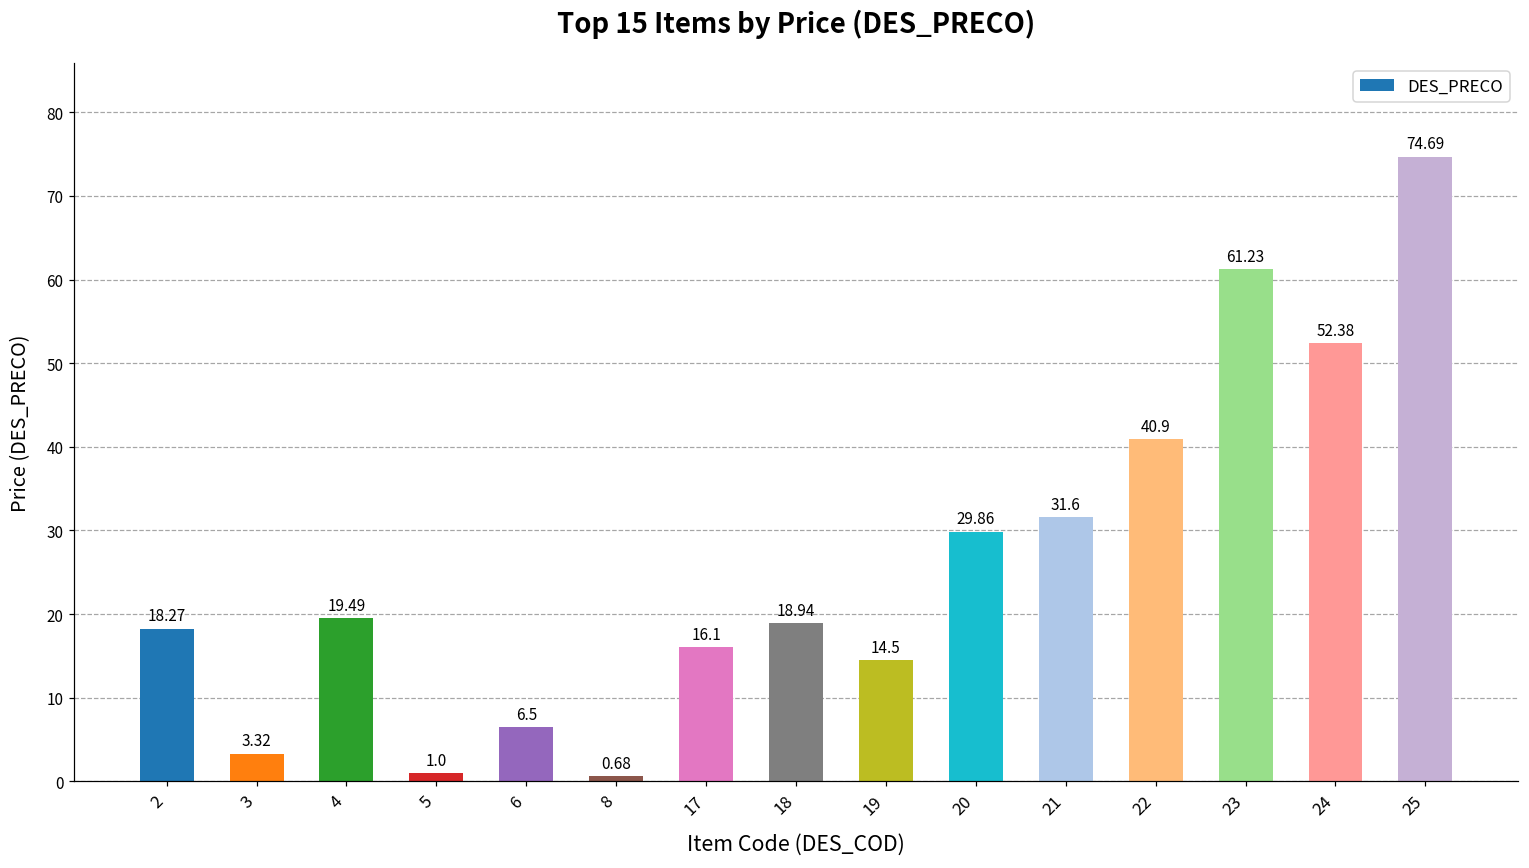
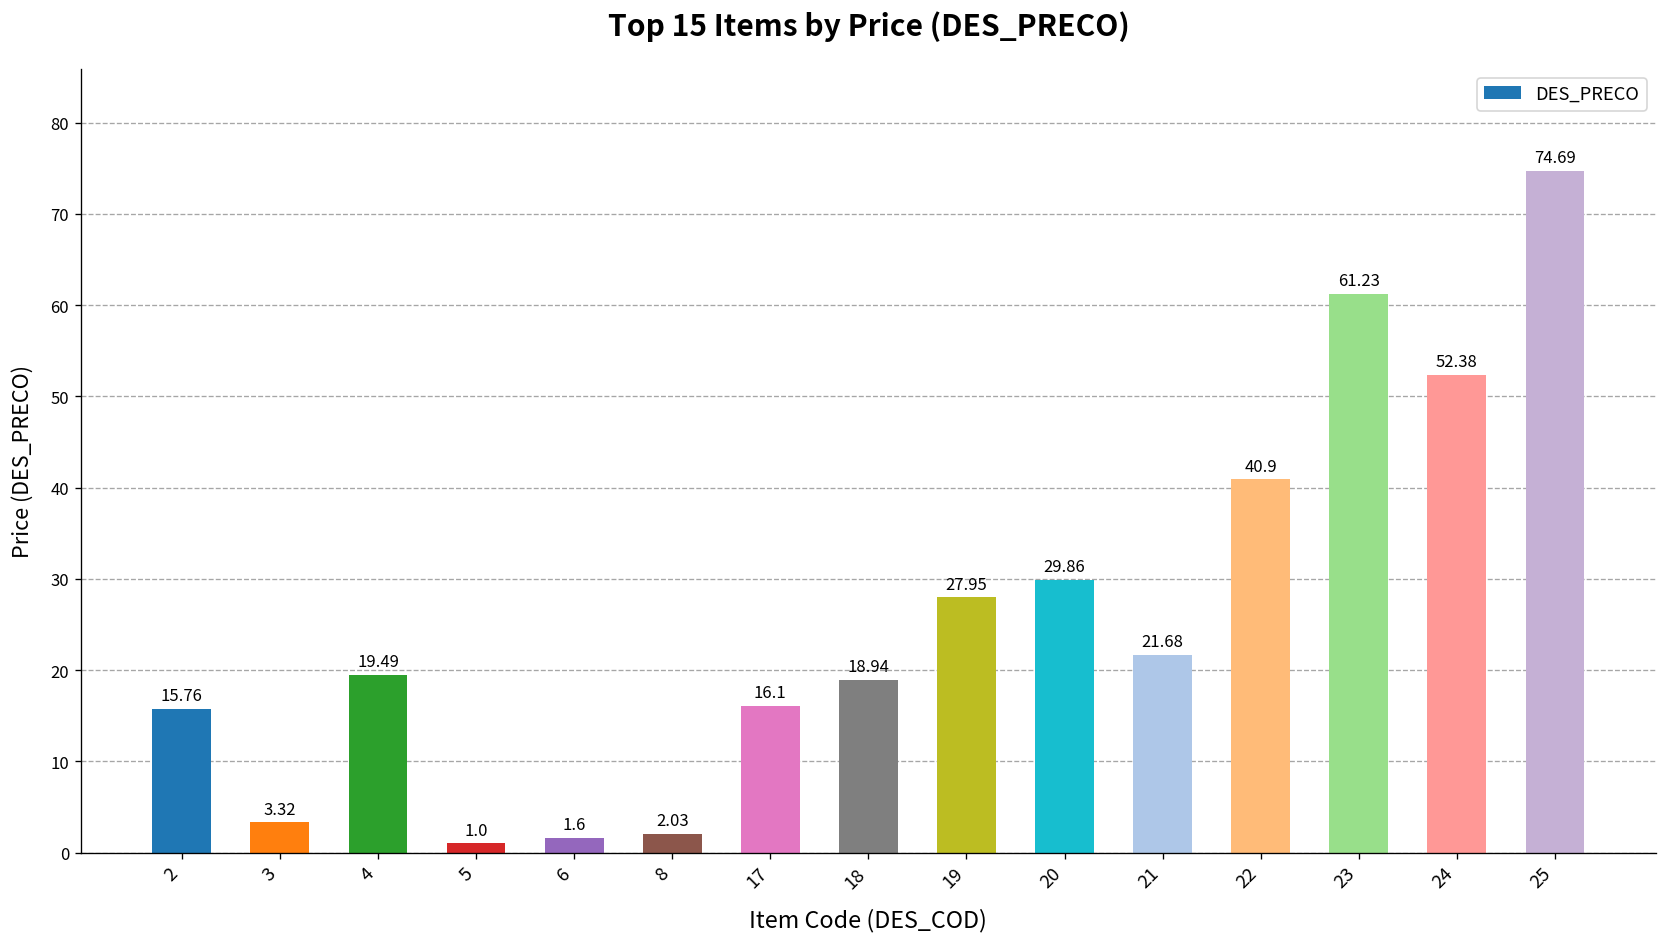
2: 18.27 -> 15.76
6: 6.5 -> 1.6
8: 0.68 -> 2.03
19: 14.5 -> 27.95
21: 31.6 -> 21.68
